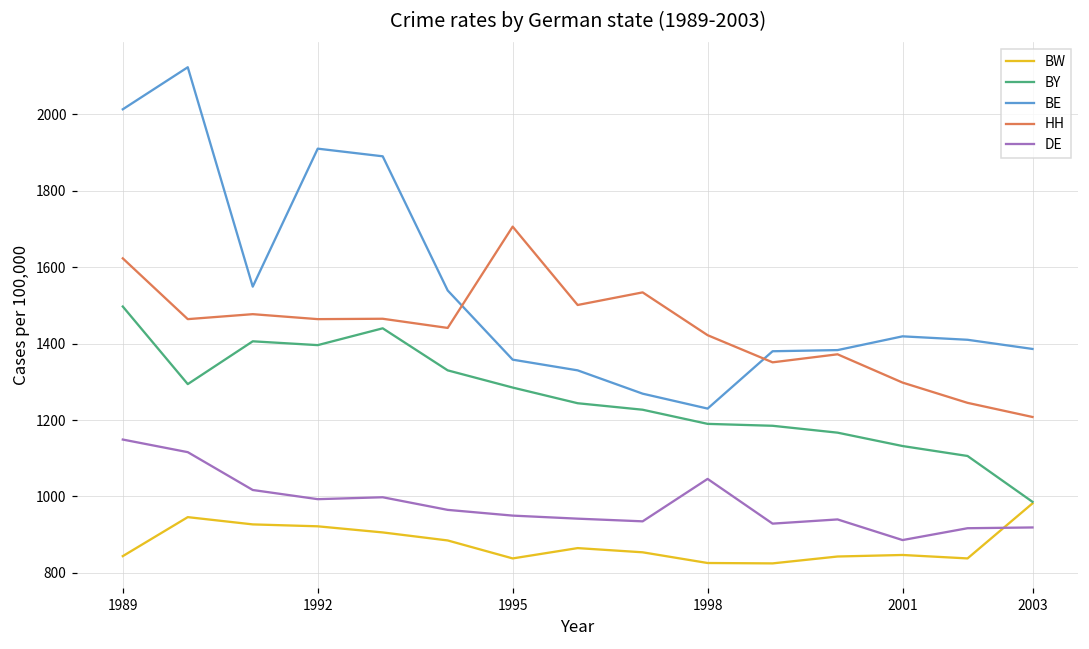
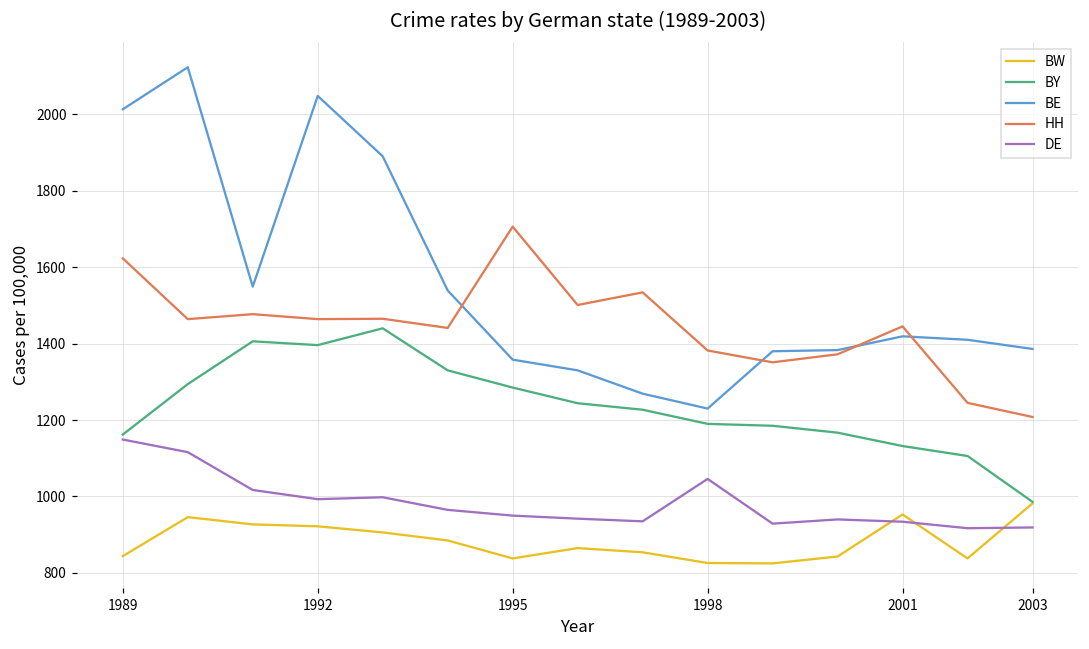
BY, 1989: 1500 -> 1160
BE, 1992: 1910 -> 2050
HH, 1998: 1420 -> 1380
BW, 2001: 850 -> 950
HH, 2001: 1300 -> 1450
DE, 2001: 890 -> 930
